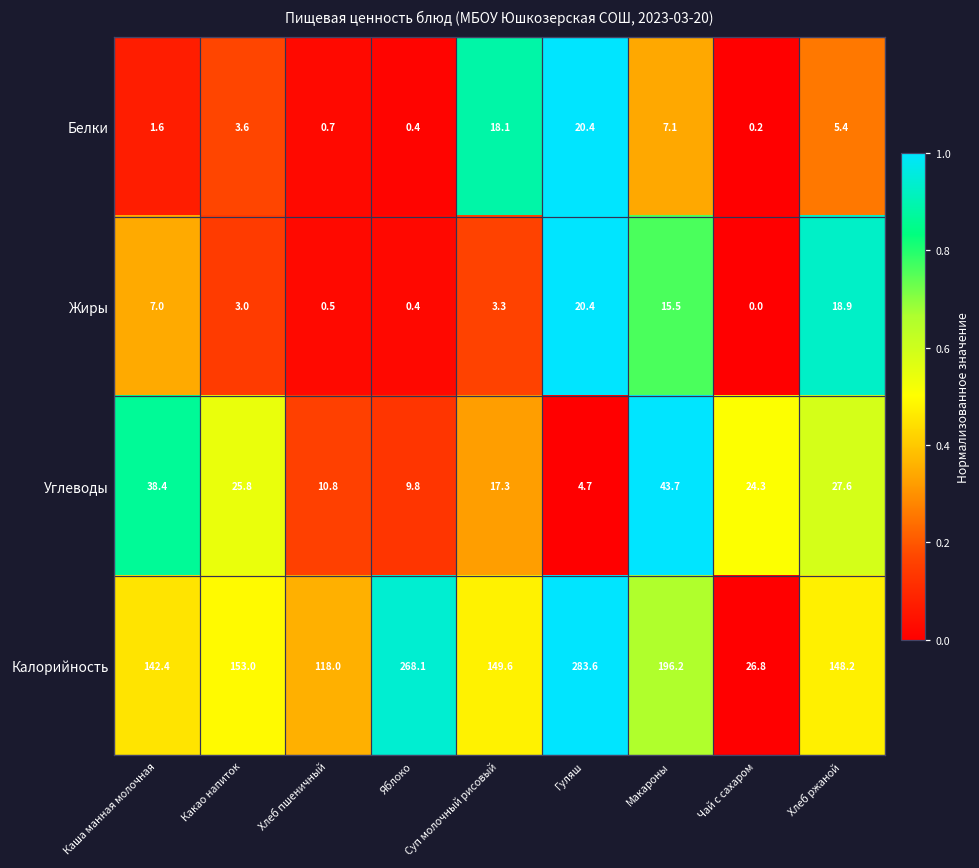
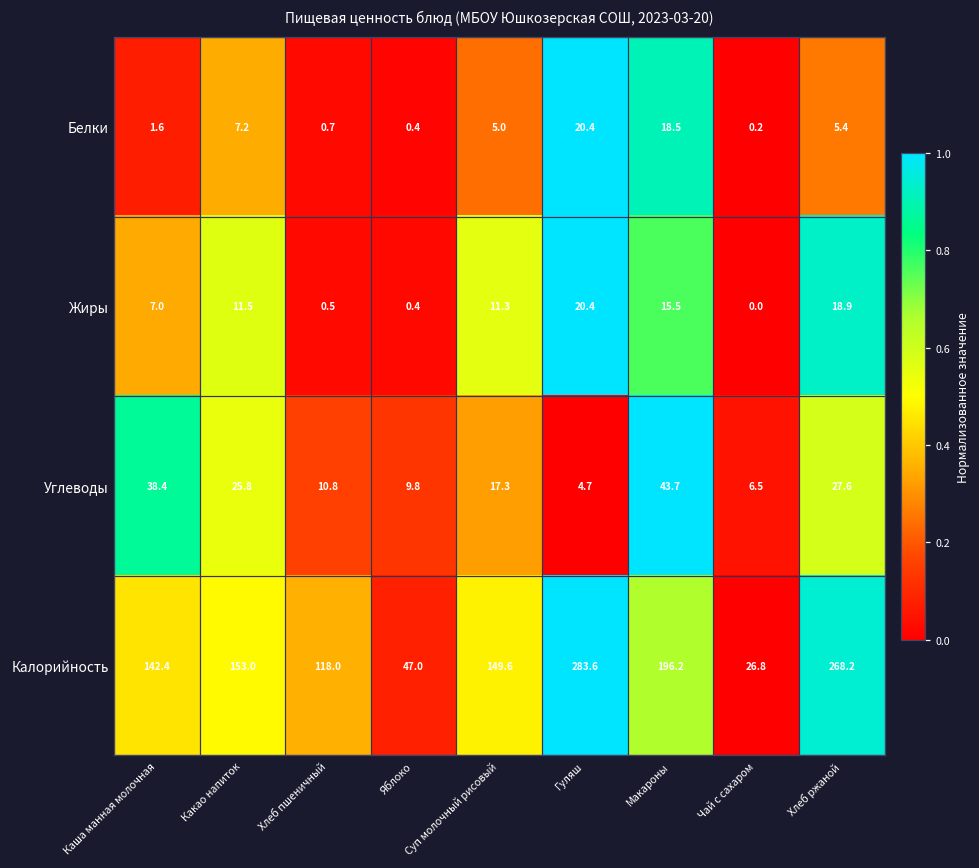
Белки, Какао напиток: 3.6 -> 7.2
Белки, Суп молочный рисовый: 18.1 -> 5.0
Белки, Макароны: 7.1 -> 18.5
Жиры, Какао напиток: 3.0 -> 11.5
Жиры, Суп молочный рисовый: 3.3 -> 11.3
Углеводы, Чай с сахаром: 24.3 -> 6.5
Калорийность, Яблоко: 268.1 -> 47.0
Калорийность, Хлеб ржаной: 148.2 -> 268.2
